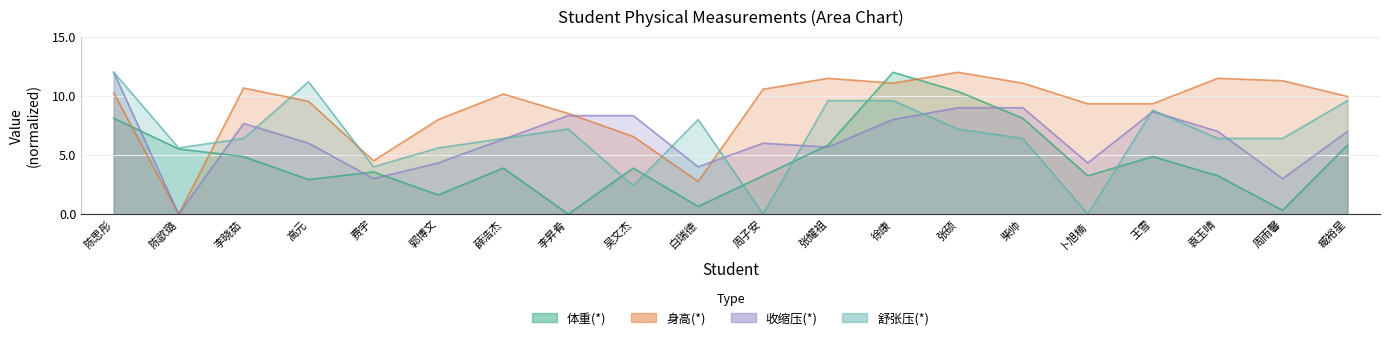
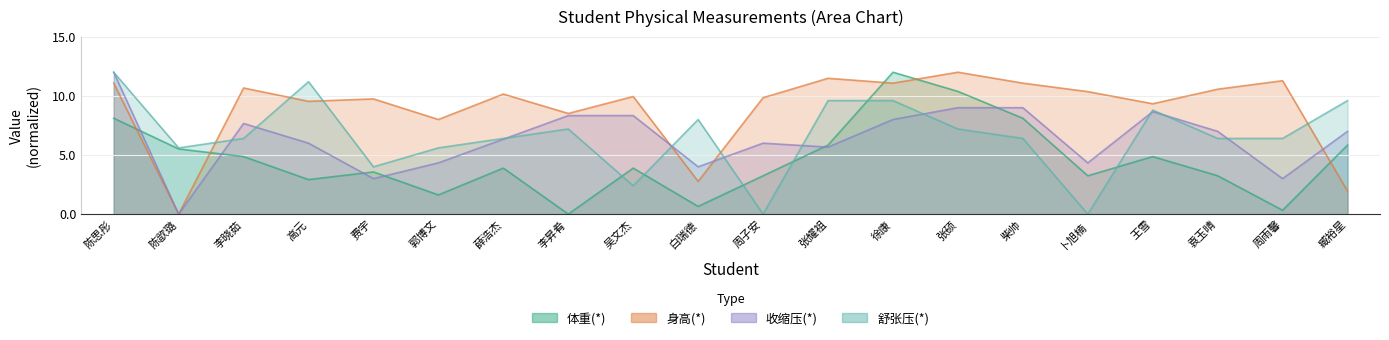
身高(*), 陈思彤: 10.3 -> 11.1
身高(*), 费宇: 4.5 -> 9.7
身高(*), 吴文杰: 6.6 -> 9.9
身高(*), 周子安: 10.6 -> 9.8
身高(*), 卜旭楠: 9.3 -> 10.4
身高(*), 袁玉晴: 11.5 -> 10.6
身高(*), 臧裕星: 9.9 -> 1.9
